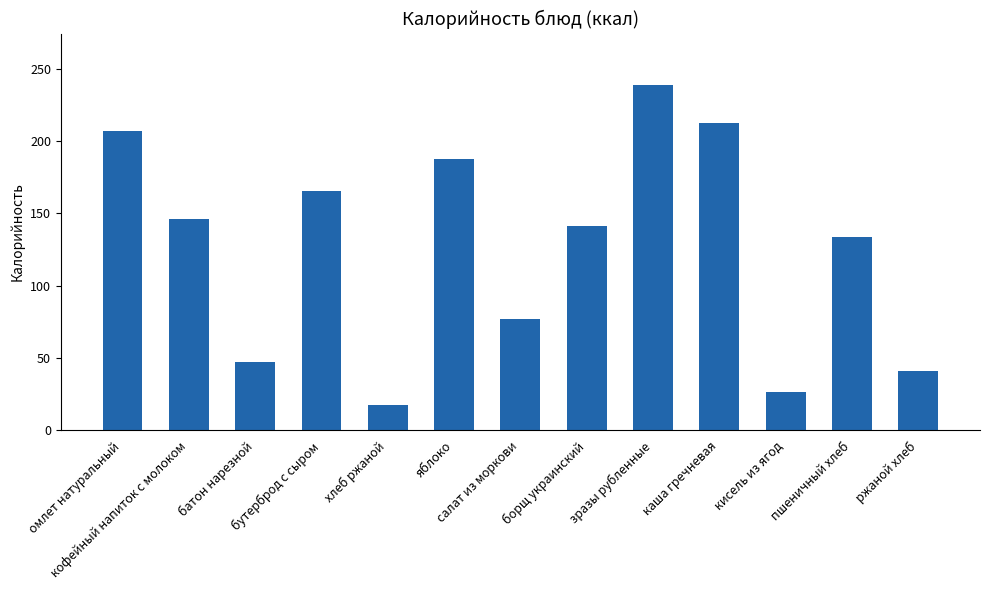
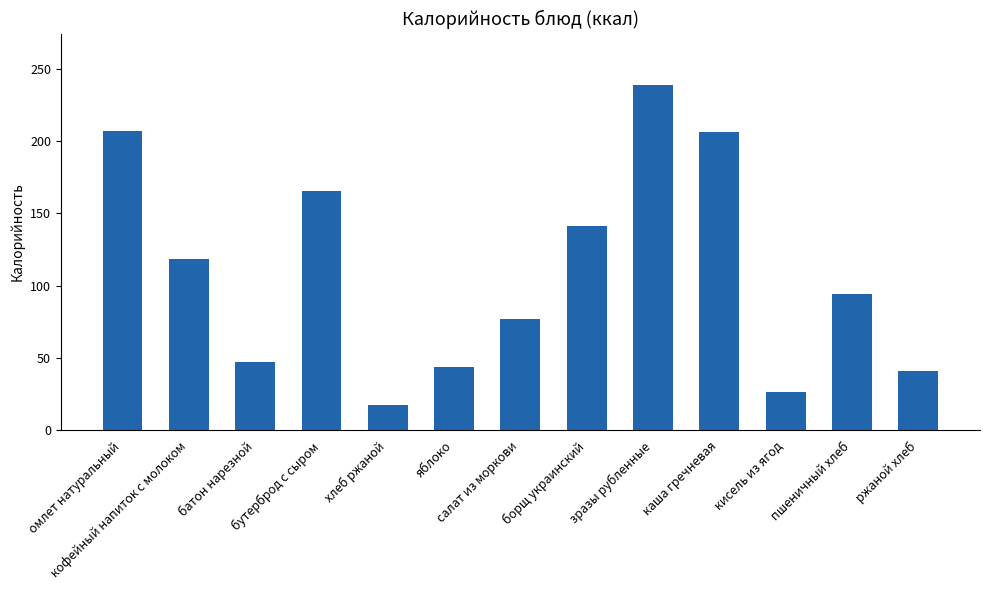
кофейный напиток с молоком: 146 -> 119
яблоко: 188 -> 44
каша гречневая: 212 -> 206
пшеничный хлеб: 134 -> 94
